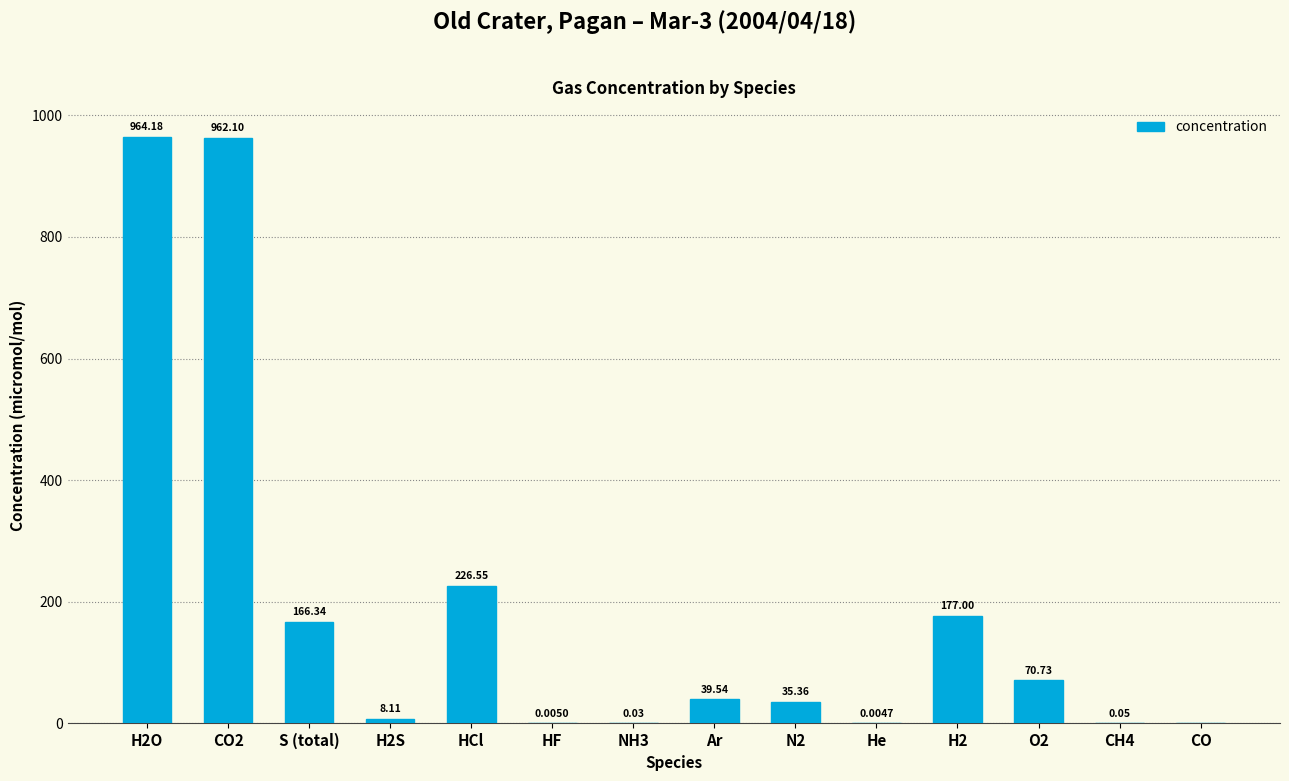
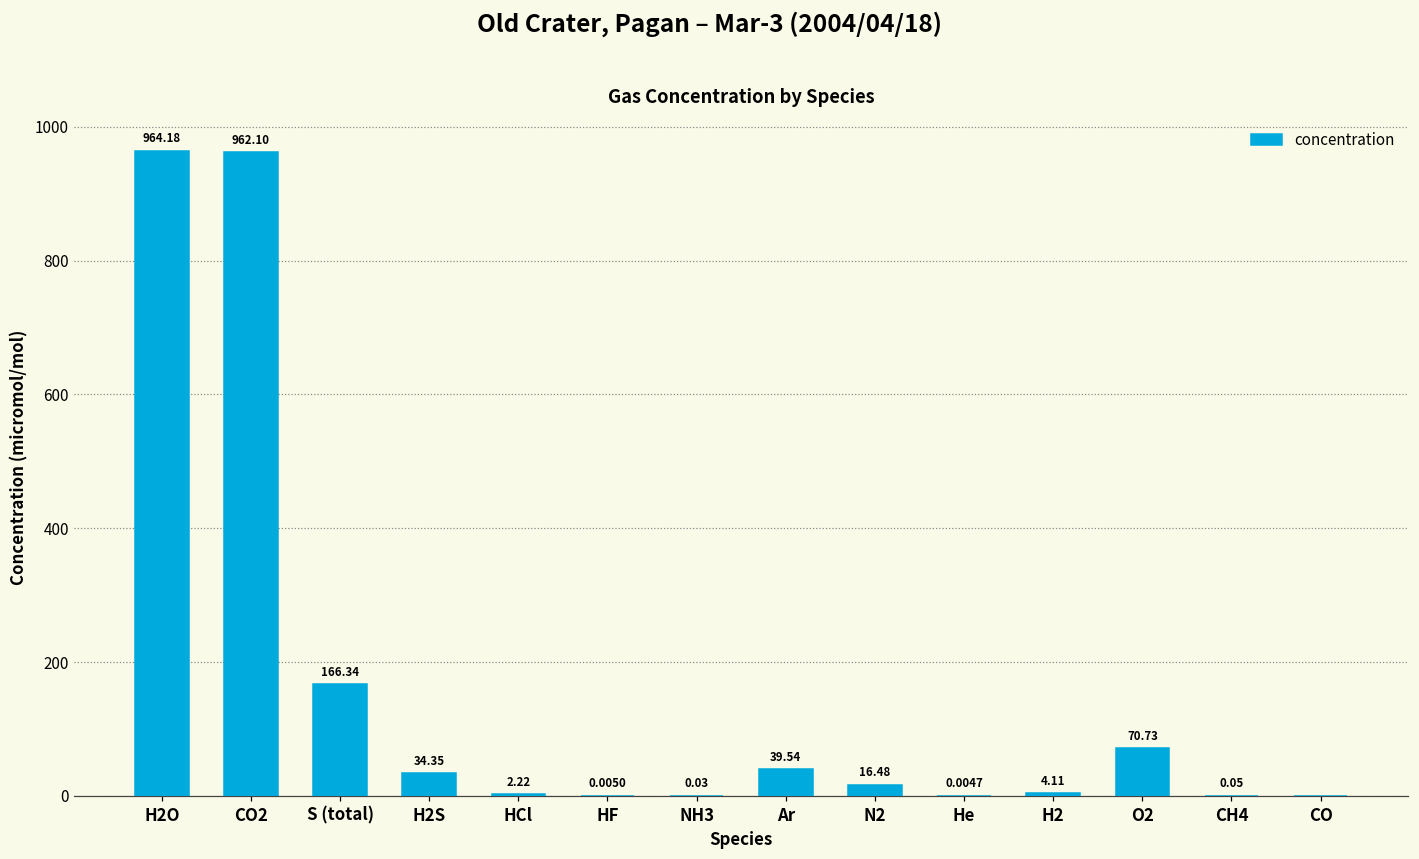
H2S: 8.11 -> 34.35
HCl: 226.55 -> 2.22
N2: 35.36 -> 16.48
H2: 177.00 -> 4.11
